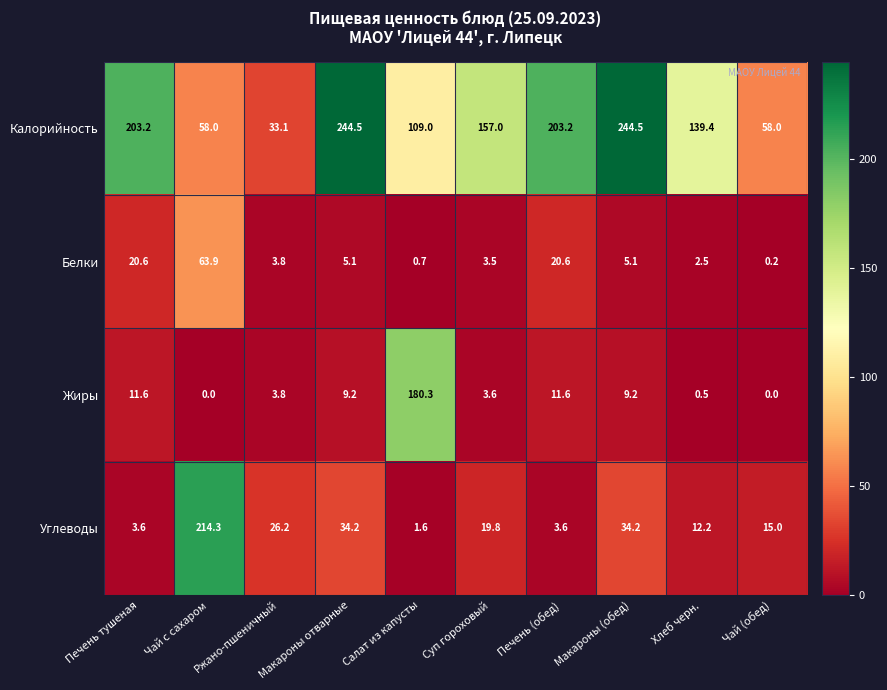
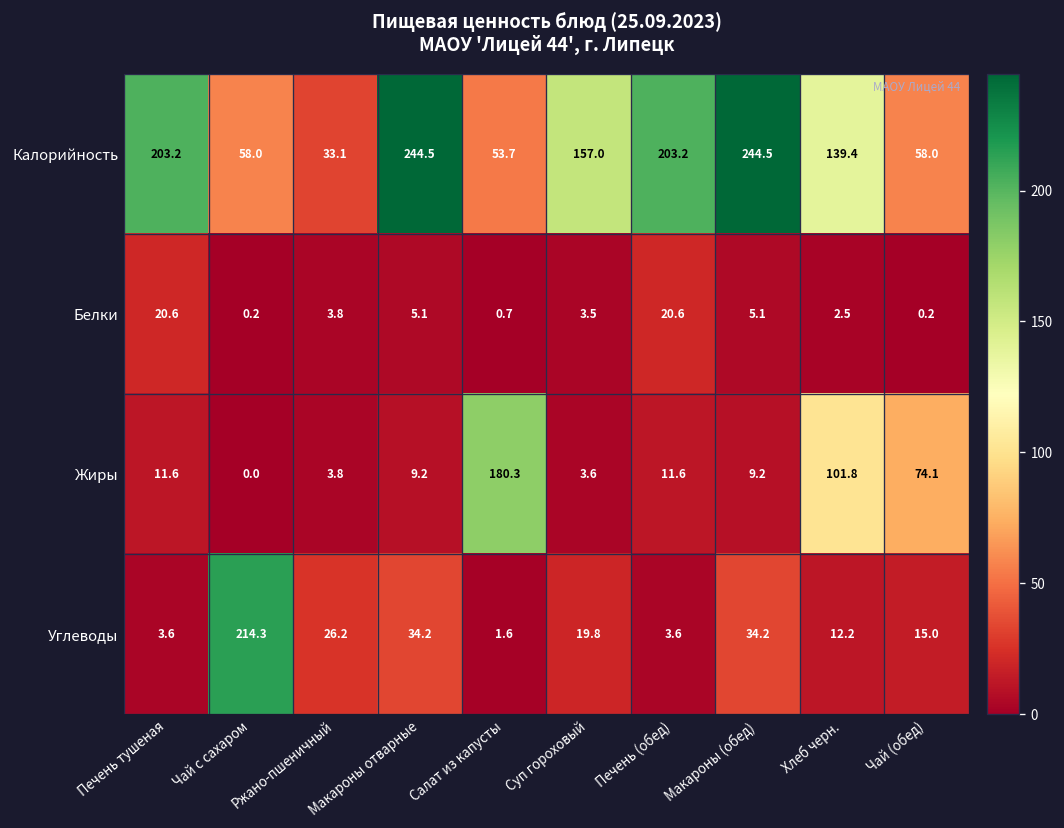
Калорийность, Салат из капусты: 109.0 -> 53.7
Белки, Чай с сахаром: 63.9 -> 0.2
Жиры, Хлеб черн.: 0.5 -> 101.8
Жиры, Чай (обед): 0.0 -> 74.1
